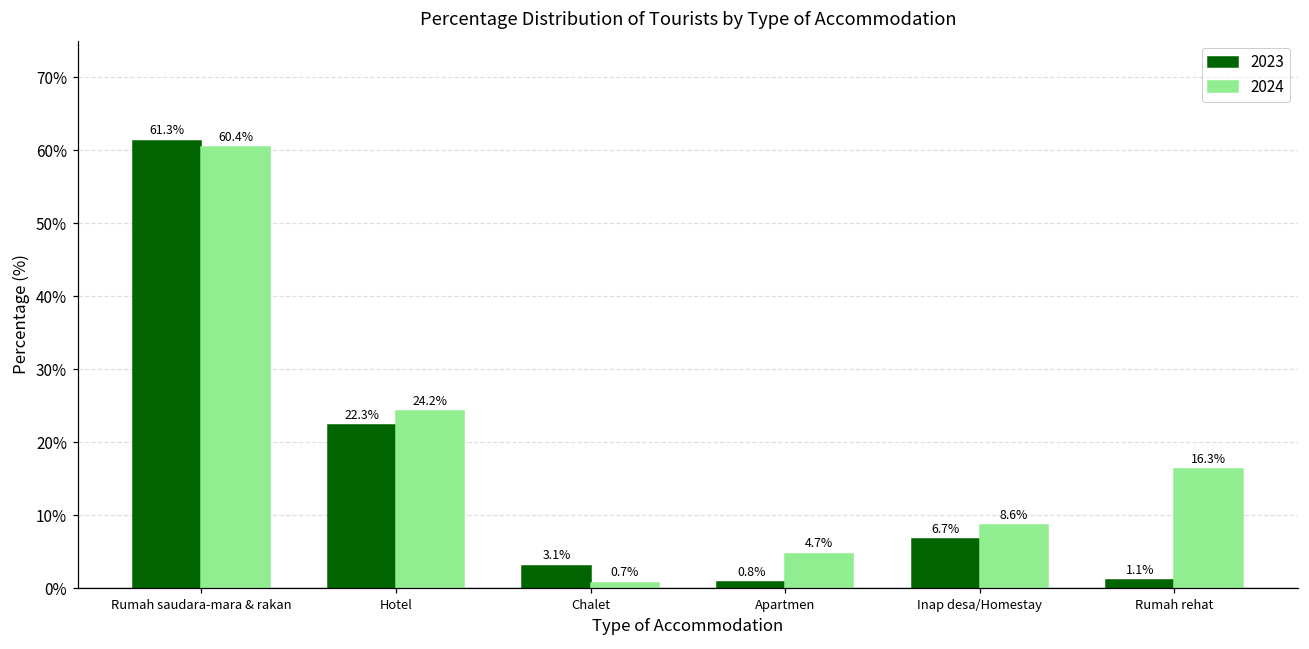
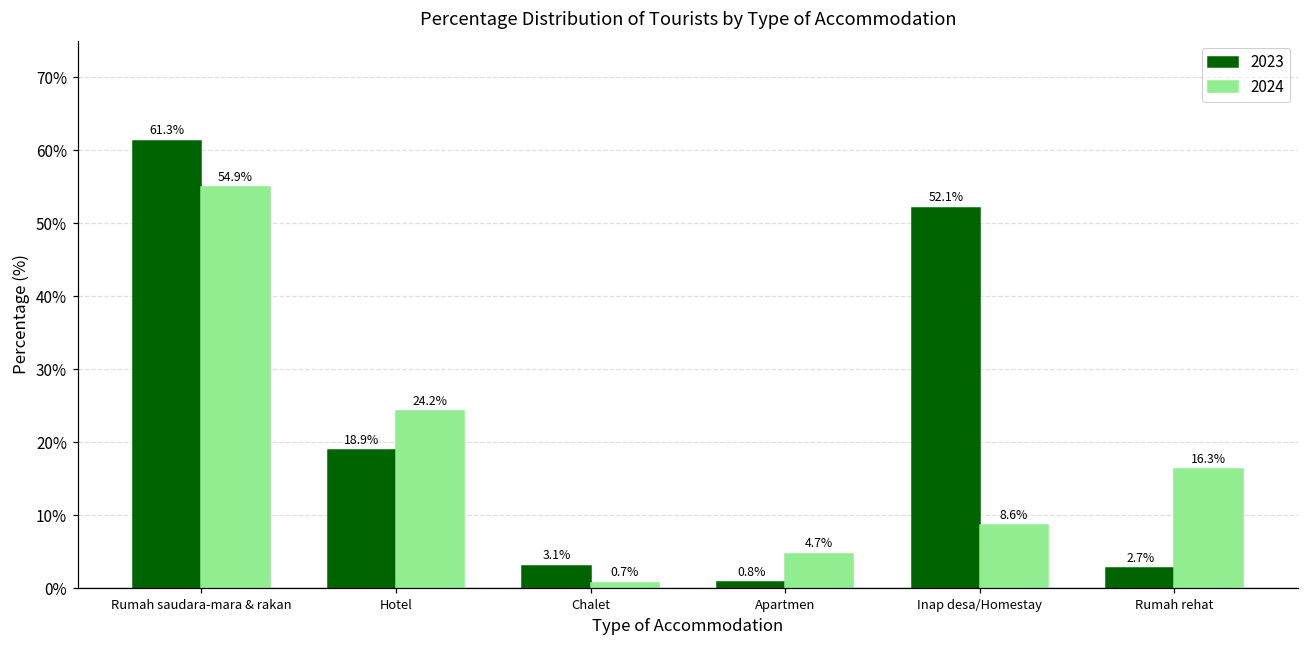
2024, Rumah saudara-mara & rakan: 60.4% -> 54.9%
2023, Hotel: 22.3% -> 18.9%
2023, Inap desa/Homestay: 6.7% -> 52.1%
2023, Rumah rehat: 1.1% -> 2.7%
